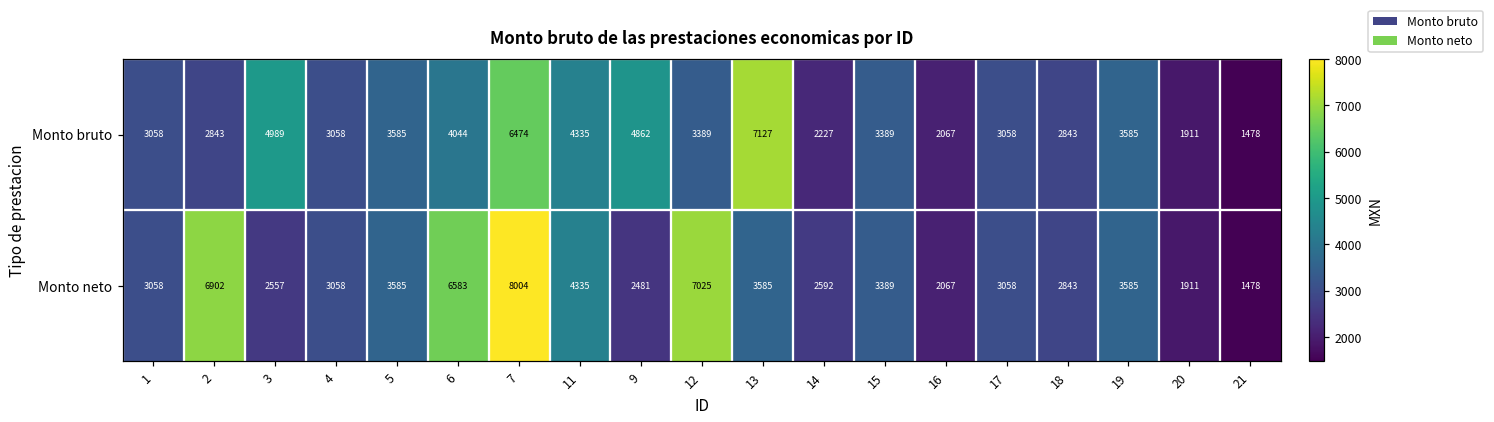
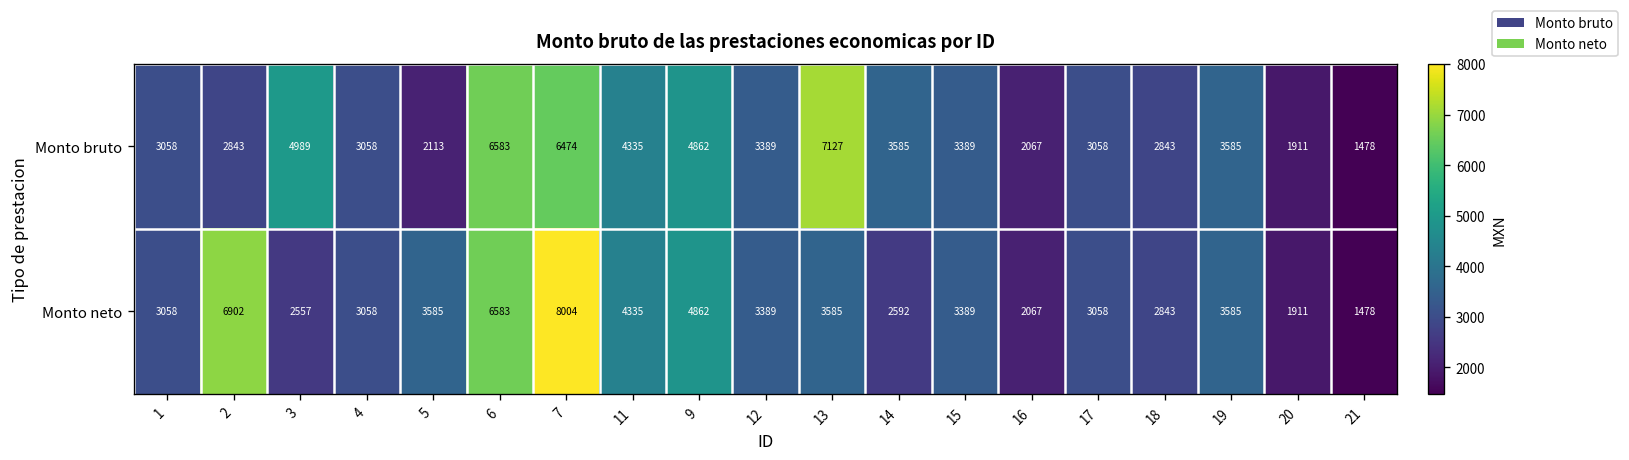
Monto bruto, 5: 3585 -> 2113
Monto bruto, 6: 4044 -> 6583
Monto bruto, 14: 2227 -> 3585
Monto neto, 9: 2481 -> 4862
Monto neto, 12: 7025 -> 3389
